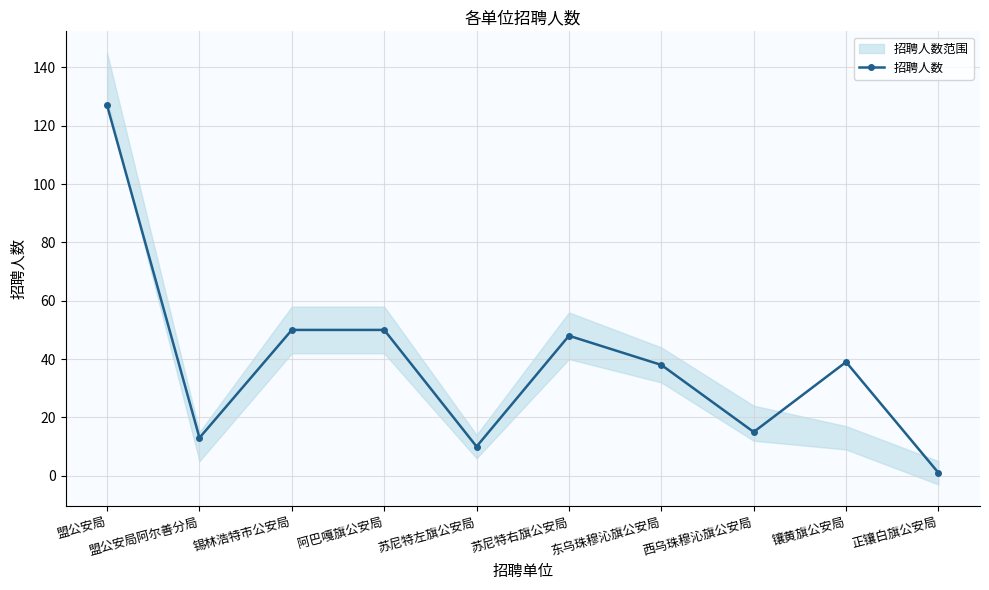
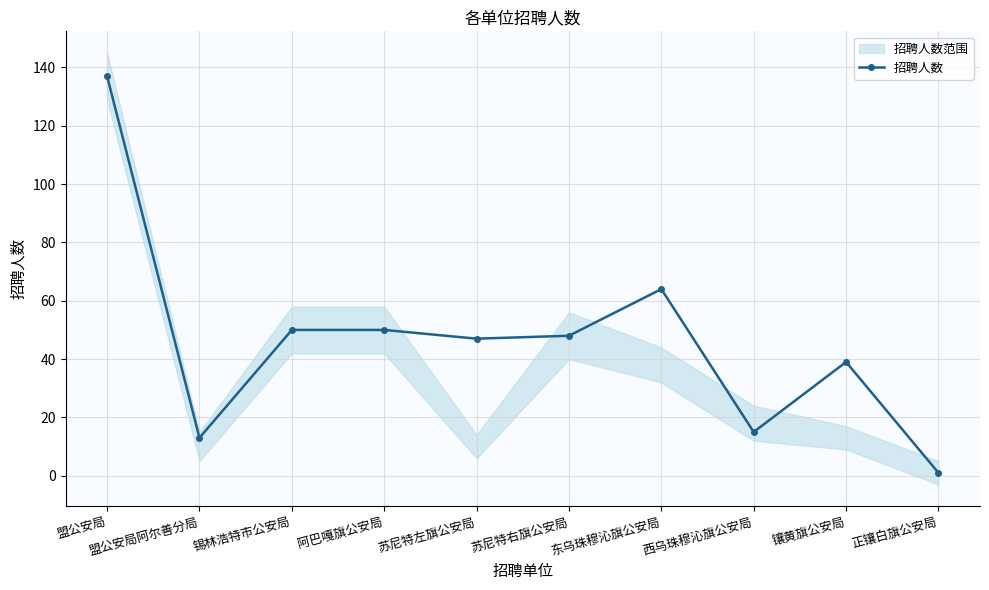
招聘人数, 盟公安局: 127 -> 137
招聘人数, 苏尼特左旗公安局: 10 -> 47
招聘人数, 东乌珠穆沁旗公安局: 38 -> 64
